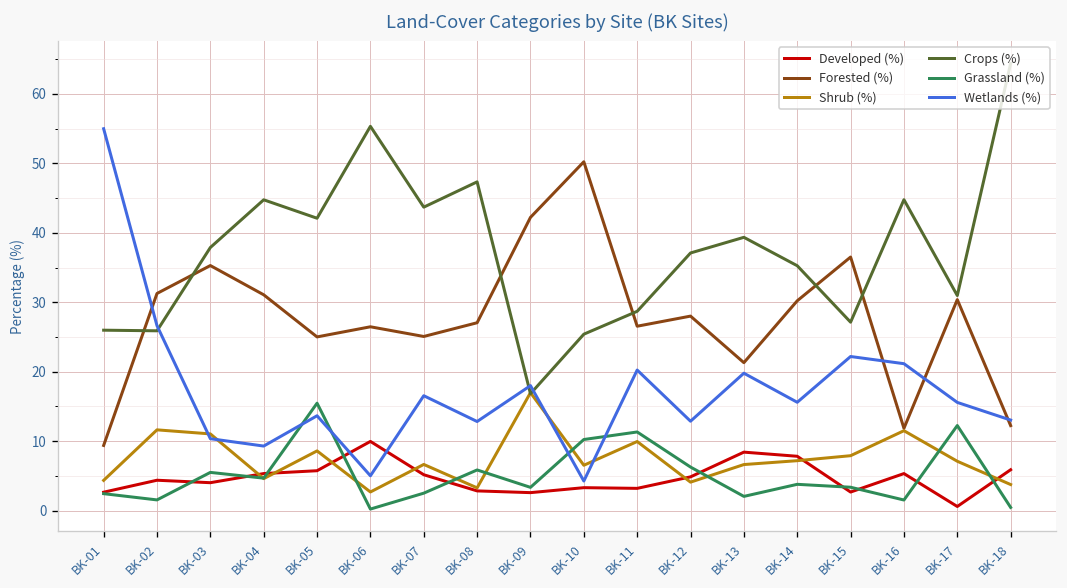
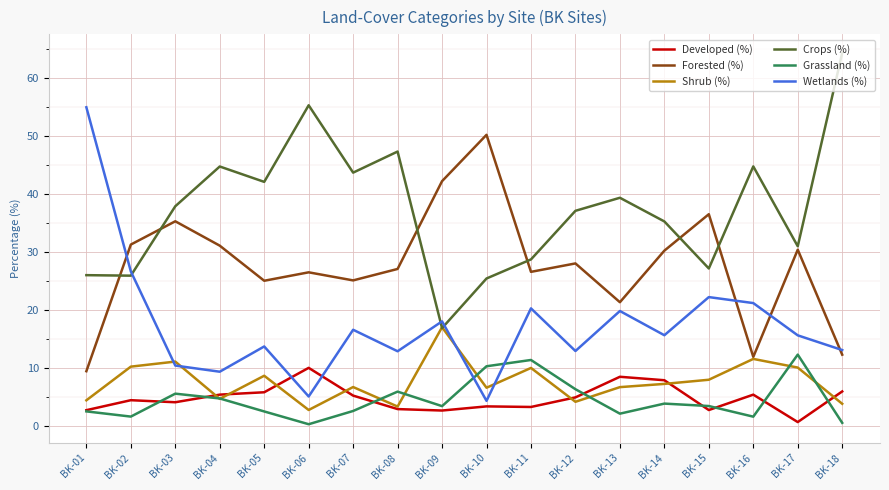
Shrub (%), BK-02: 12 -> 10
Grassland (%), BK-05: 15 -> 2
Shrub (%), BK-17: 7 -> 10
